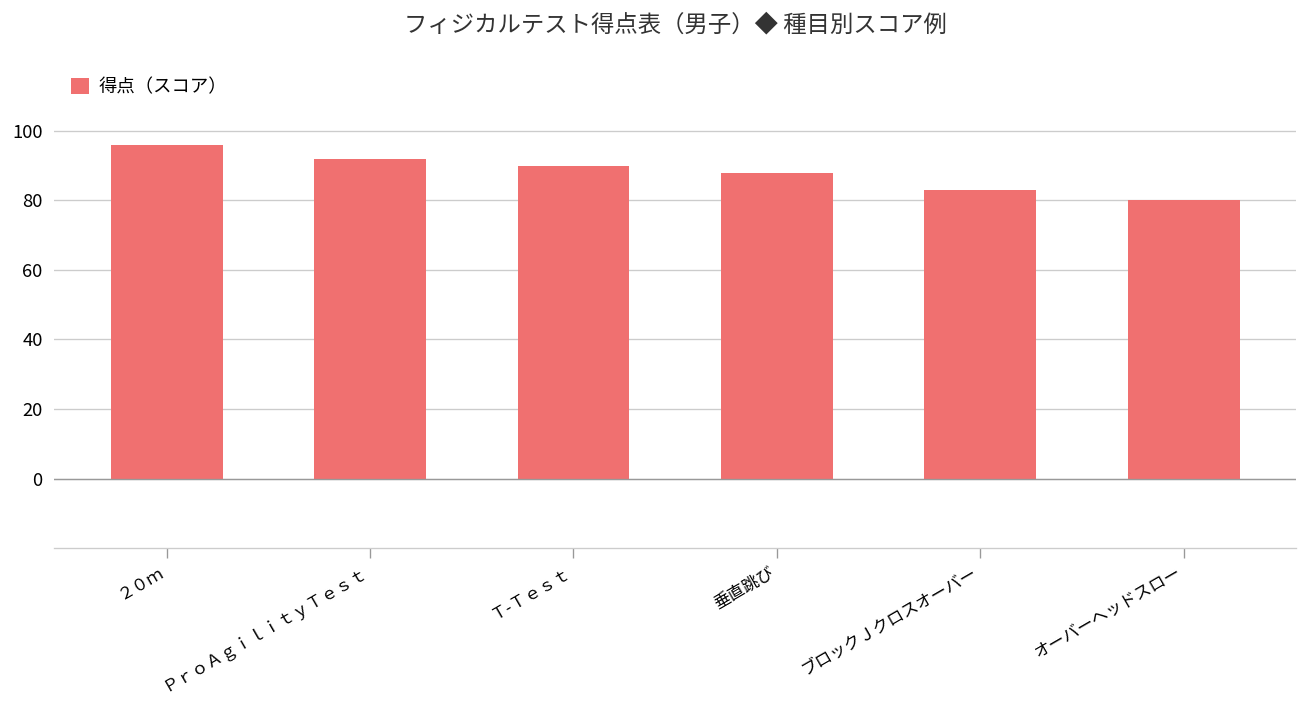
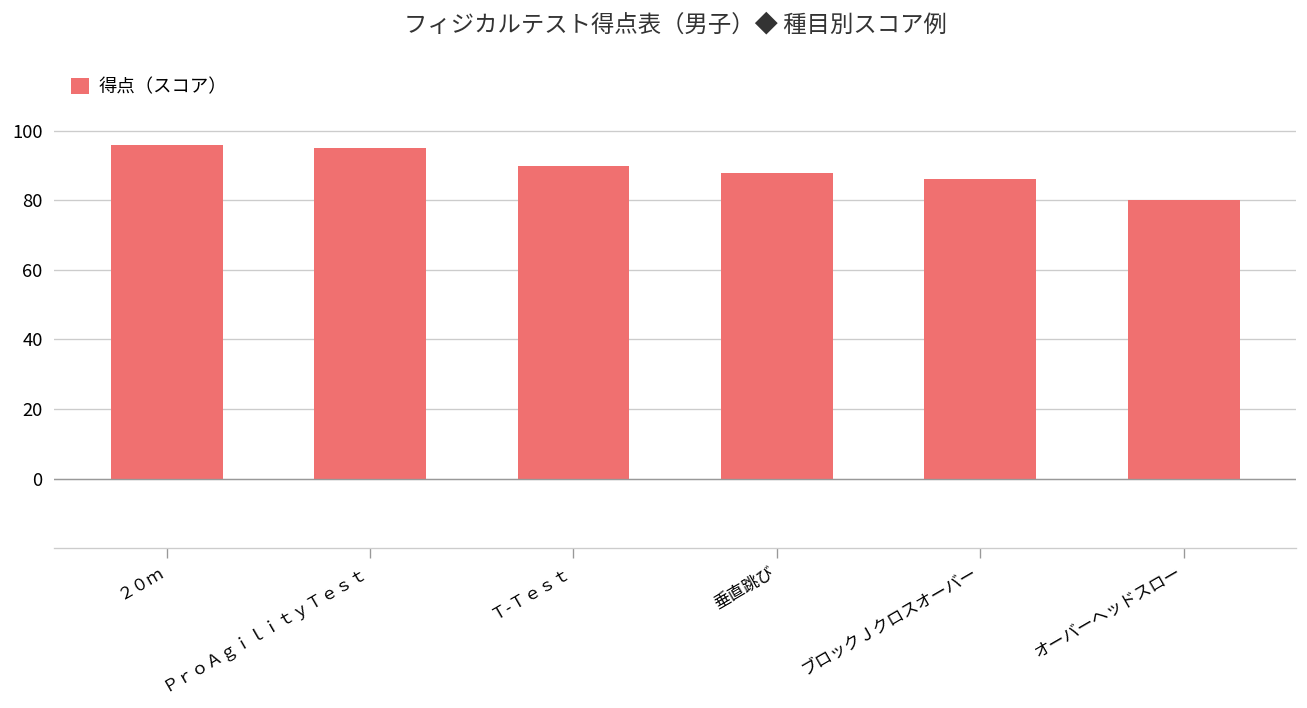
ＰｒｏＡｇｉｌｉｔｙＴｅｓｔ: 92 -> 95
ブロックＪクロスオーバー: 83 -> 86
